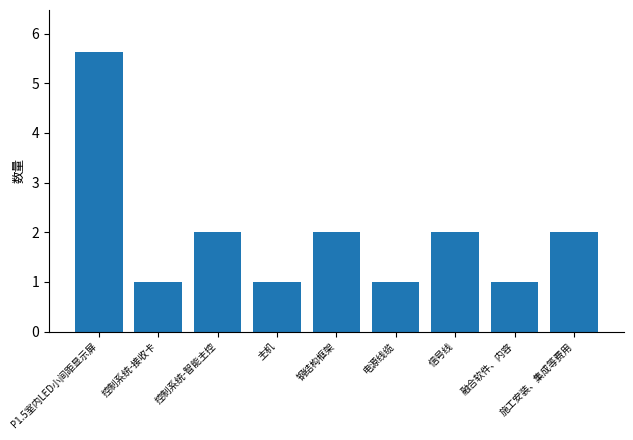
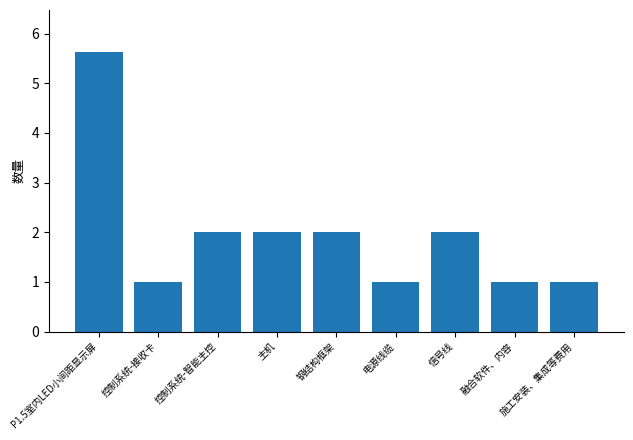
主机: 1 -> 2
施工安装、集成等费用: 2 -> 1
